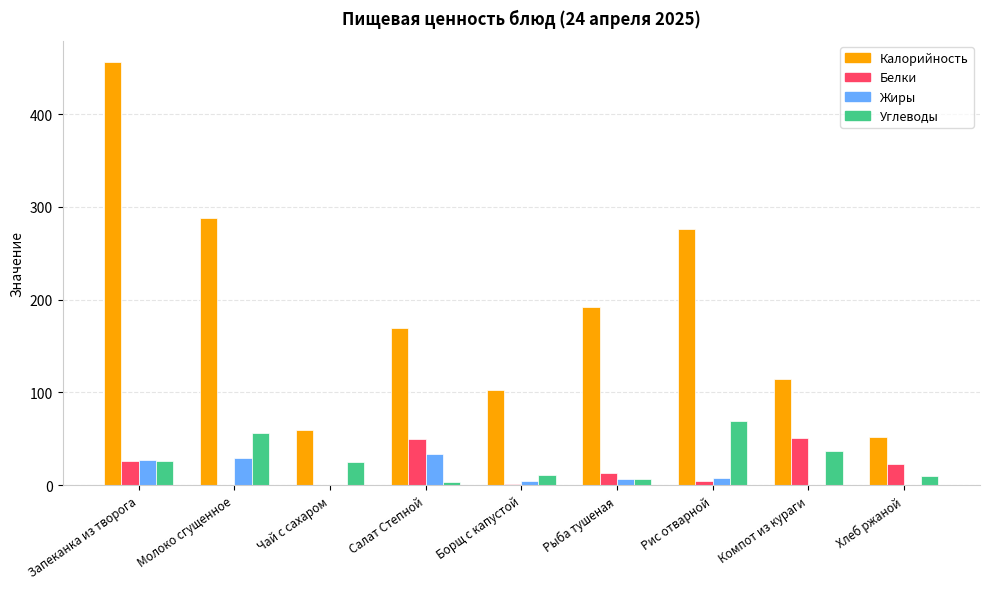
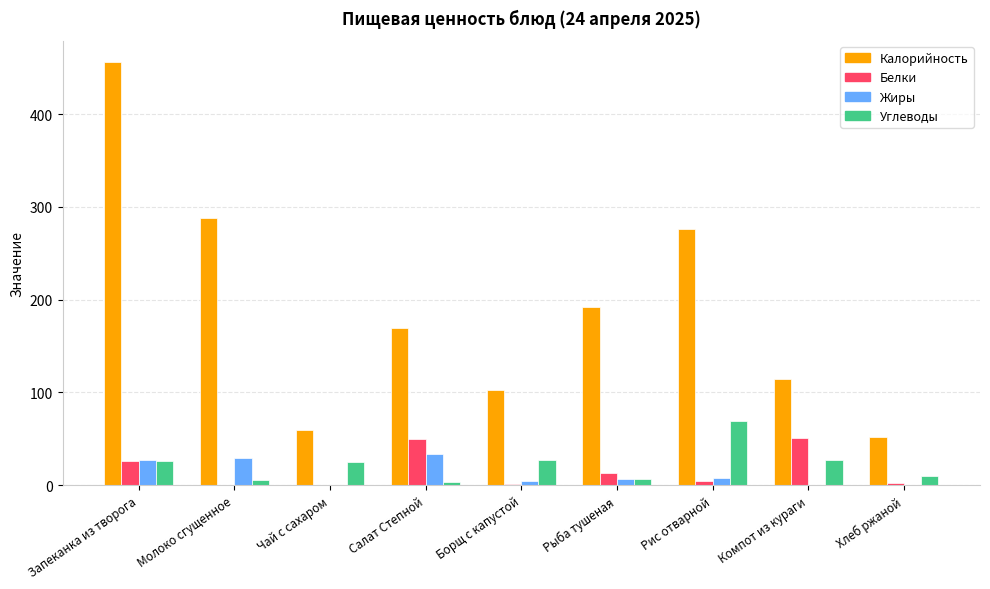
Углеводы, Молоко сгущенное: 60 -> 10
Углеводы, Борщ с капустой: 10 -> 30
Углеводы, Компот из кураги: 40 -> 30
Белки, Хлеб ржаной: 20 -> 0
